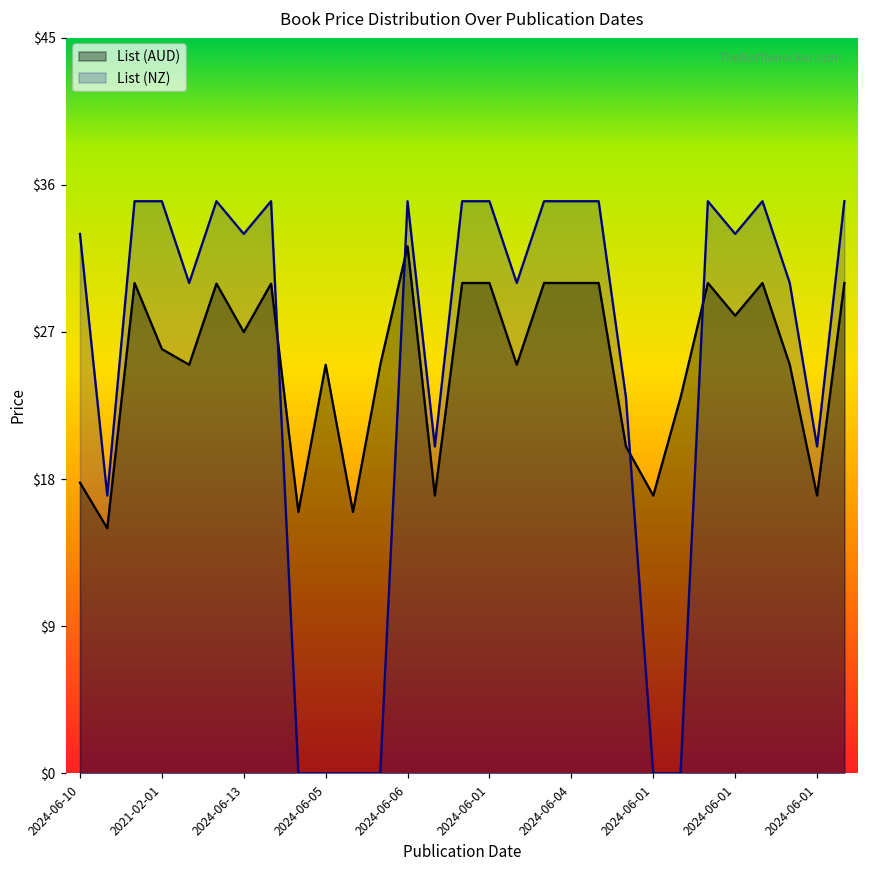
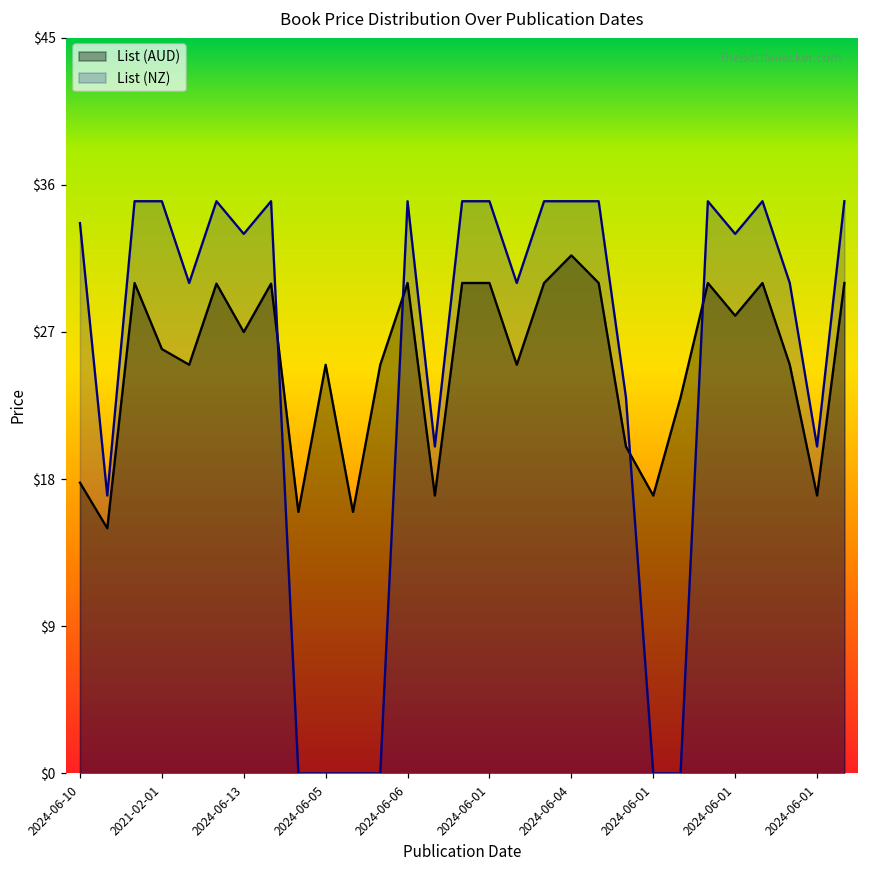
List (NZ), 2024-06-10: $33.0 -> $33.7
List (AUD), 2024-06-06: $32.2 -> $30.0
List (AUD), 2024-06-04: $30.0 -> $31.7
